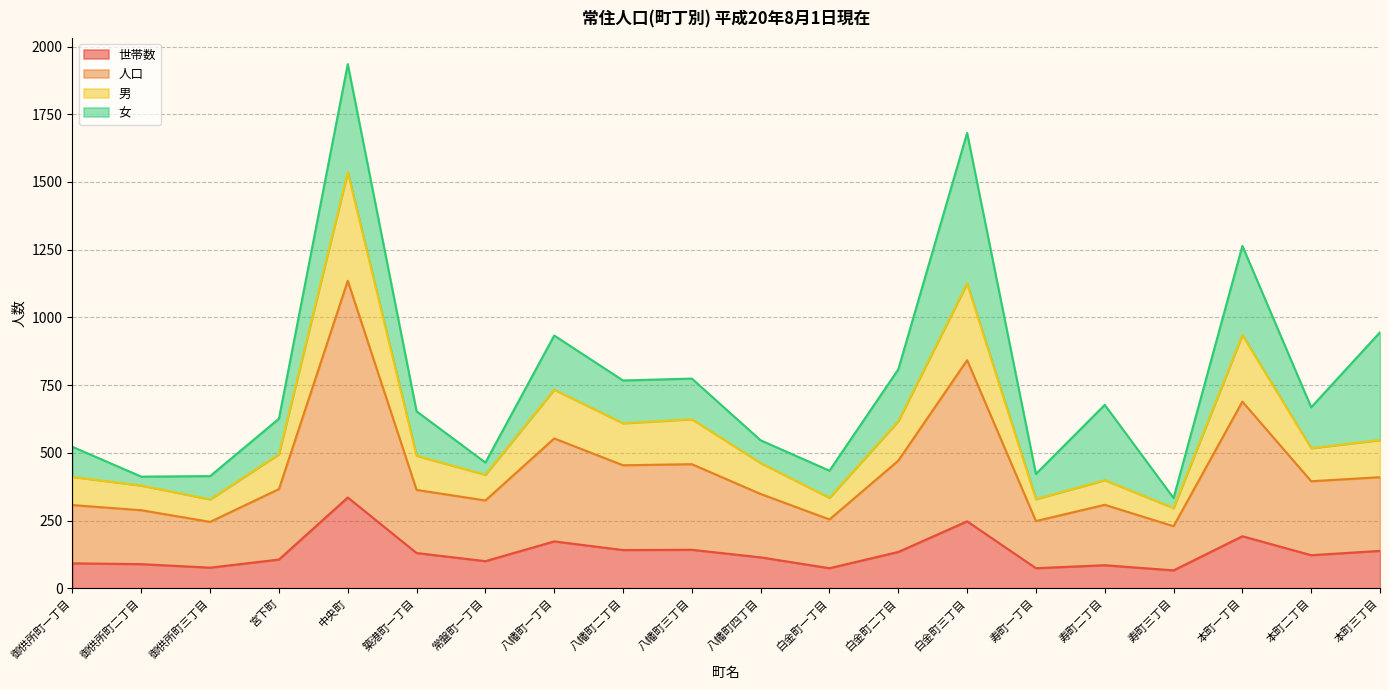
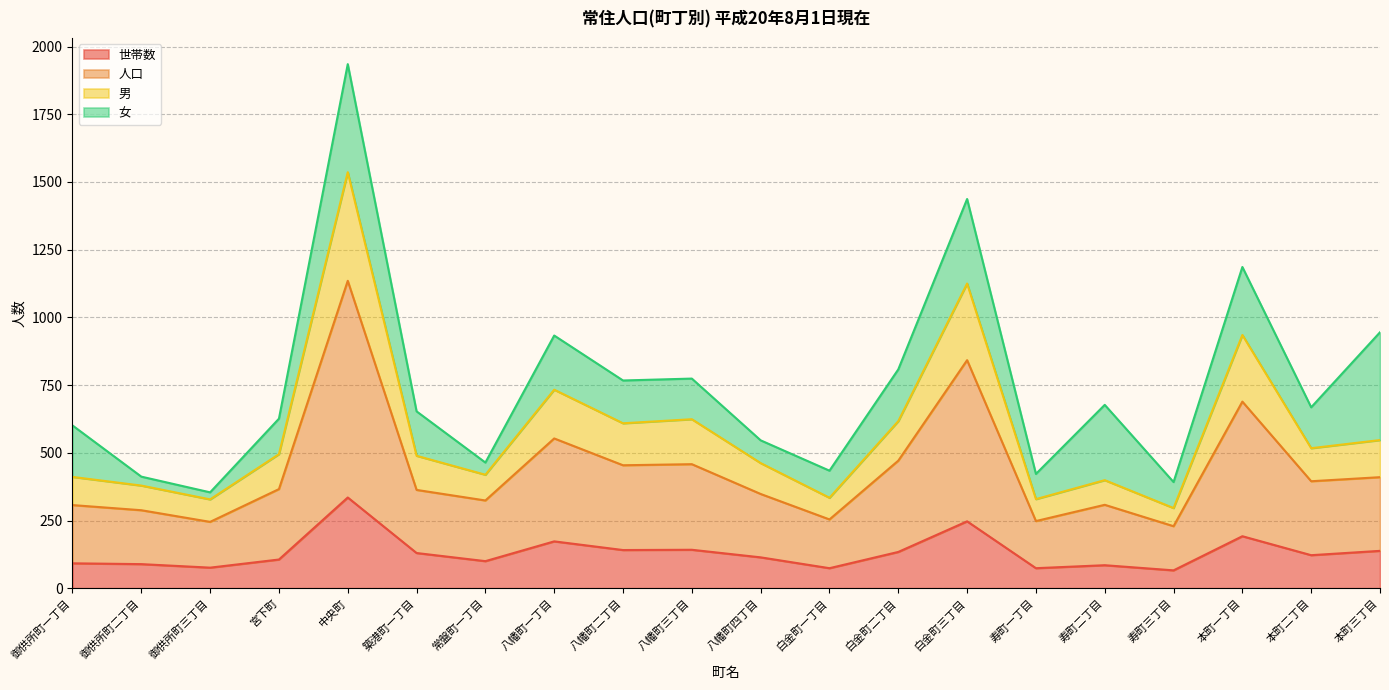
女, 御供所町一丁目: 110 -> 190
女, 御供所町三丁目: 90 -> 30
女, 白金町三丁目: 560 -> 310
女, 寿町三丁目: 40 -> 100
女, 本町一丁目: 330 -> 250
